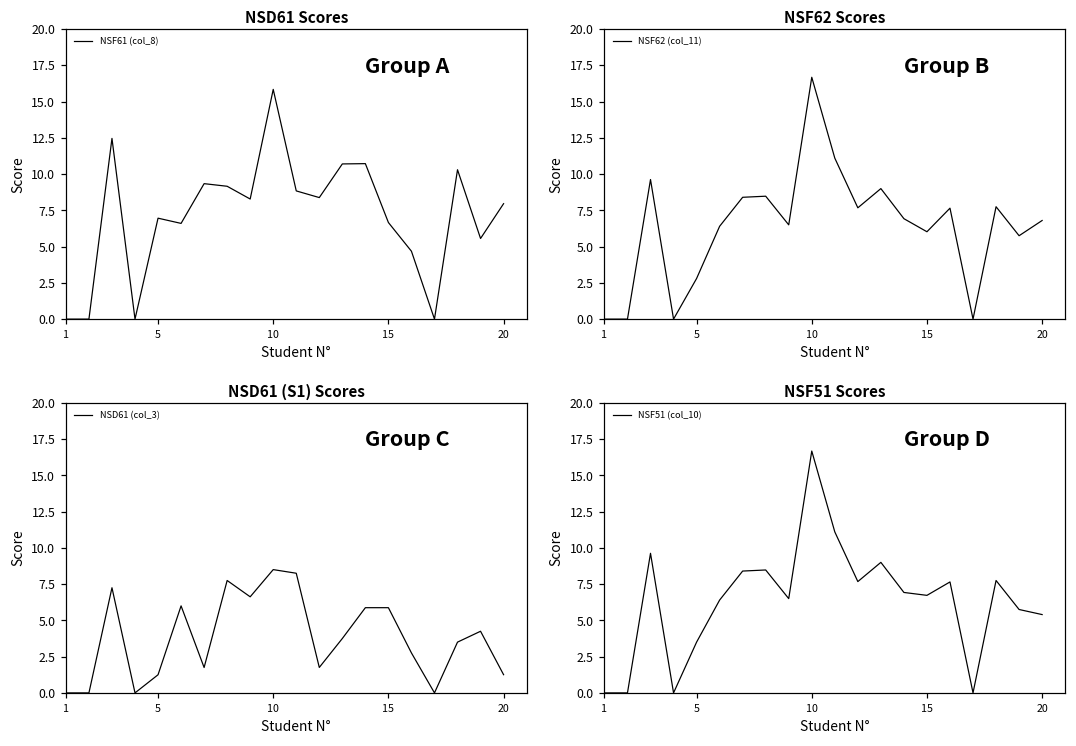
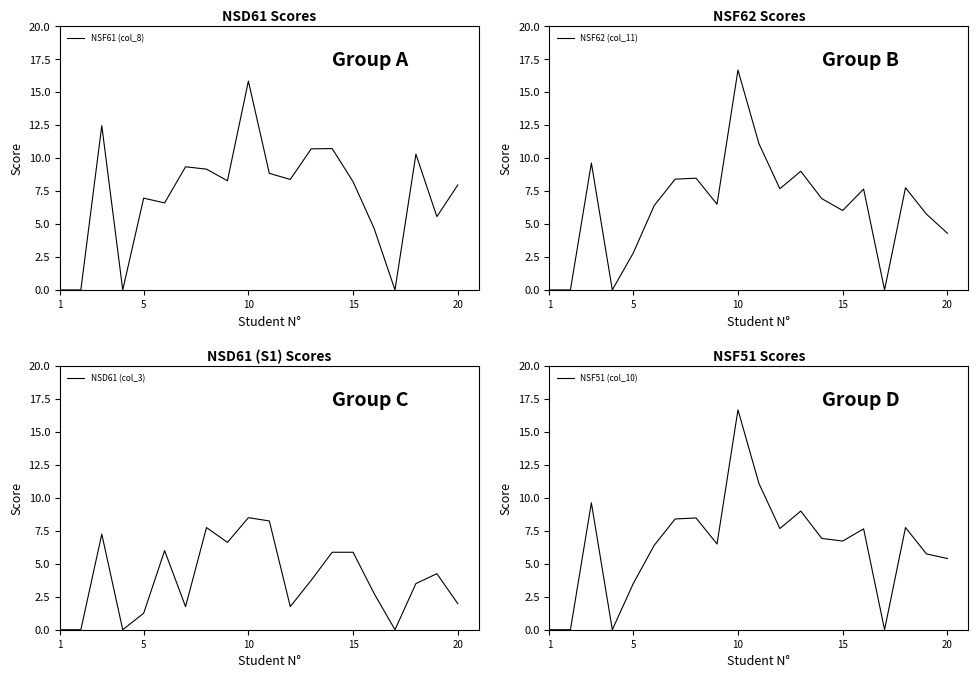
NSD61 Scores, 15: 6.7 -> 8.2
NSF62 Scores, 20: 6.8 -> 4.3
NSD61 (S1) Scores, 20: 1.3 -> 2.0
